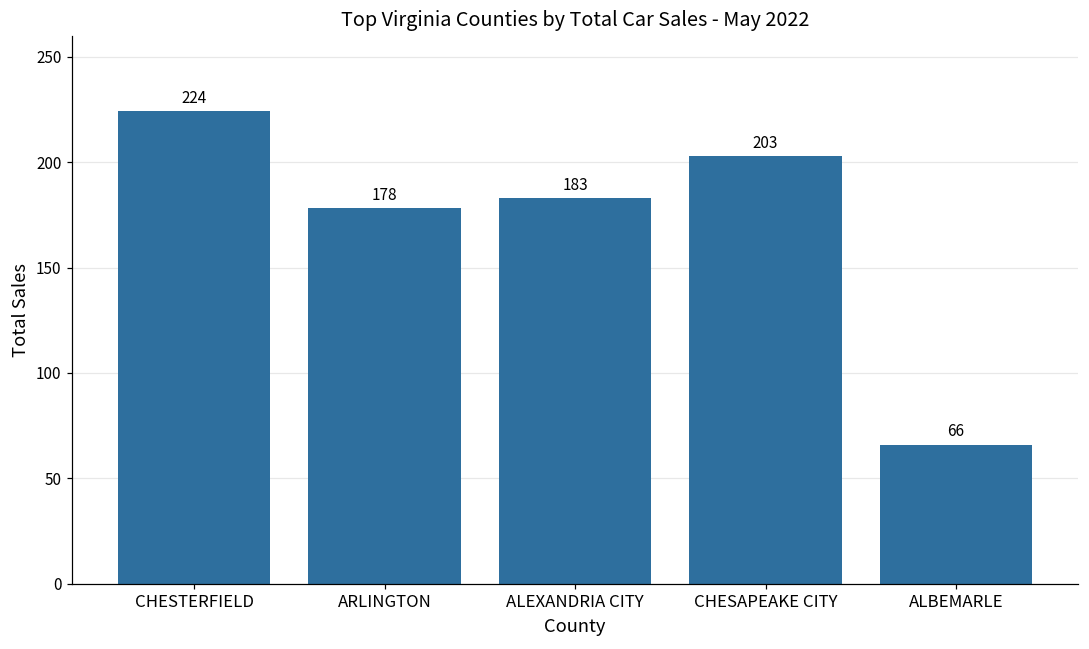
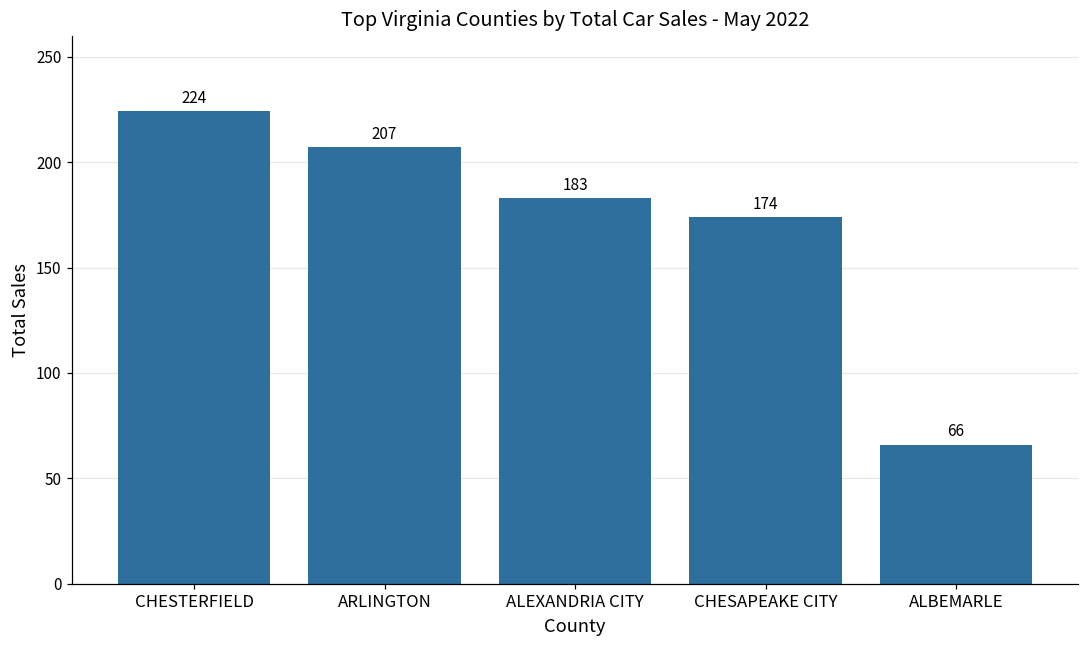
ARLINGTON: 178 -> 207
CHESAPEAKE CITY: 203 -> 174
